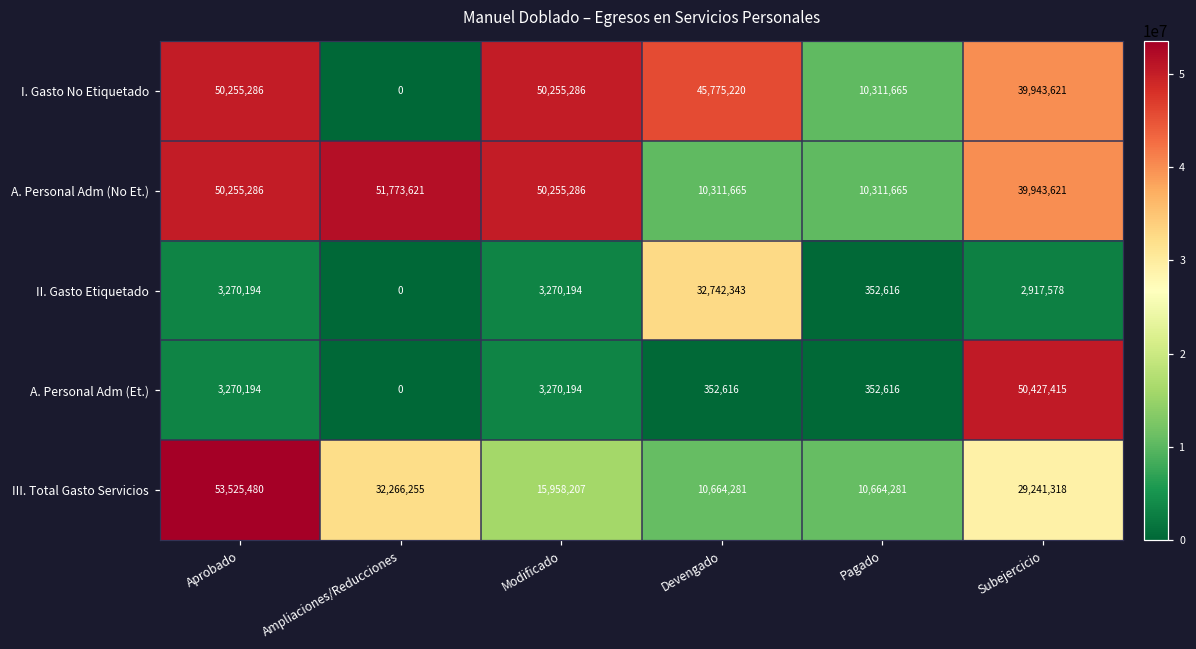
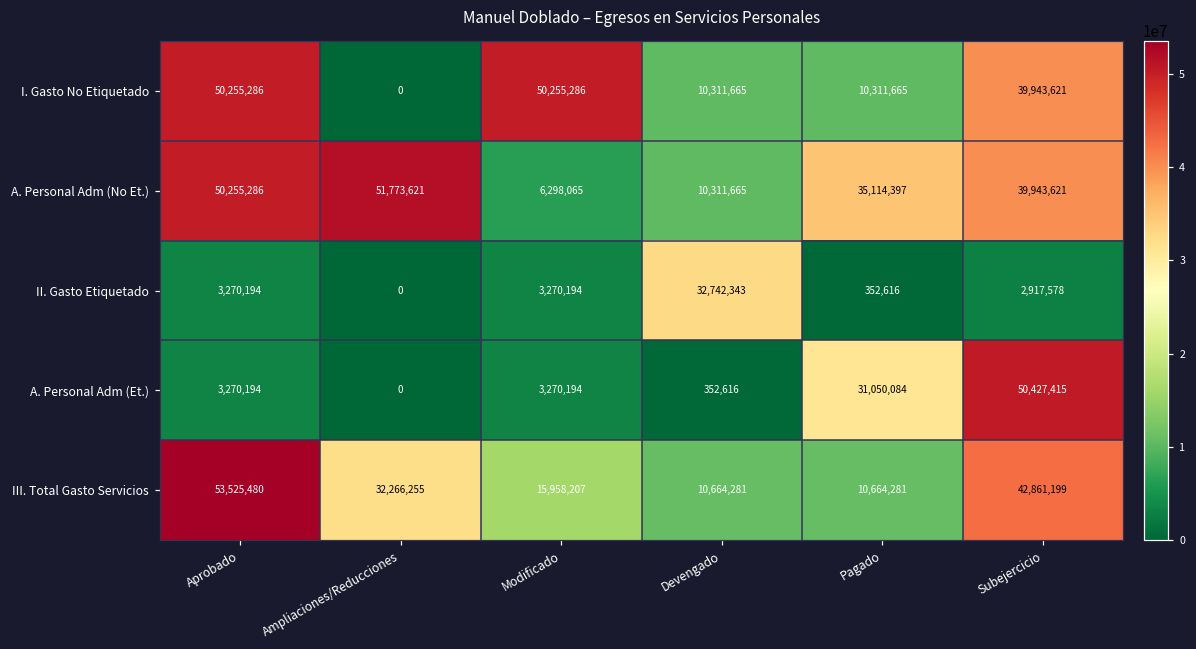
I. Gasto No Etiquetado, Devengado: 45,775,220 -> 10,311,665
A. Personal Adm (No Et.), Modificado: 50,255,286 -> 6,298,065
A. Personal Adm (No Et.), Pagado: 10,311,665 -> 35,114,397
A. Personal Adm (Et.), Pagado: 352,616 -> 31,050,084
III. Total Gasto Servicios, Subejercicio: 29,241,318 -> 42,861,199
